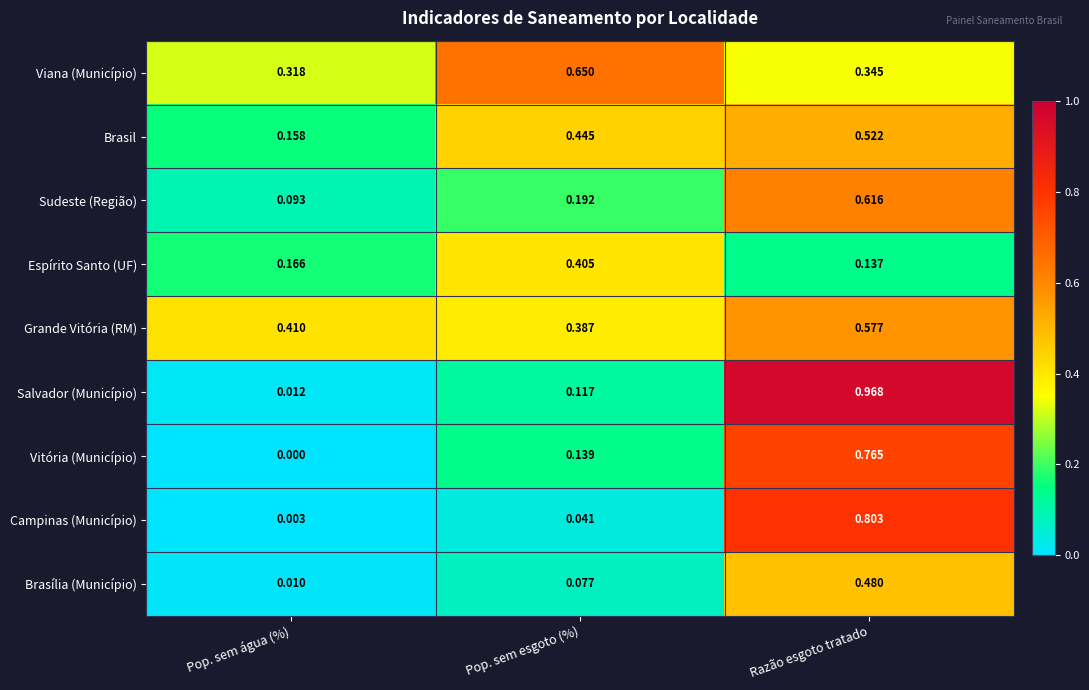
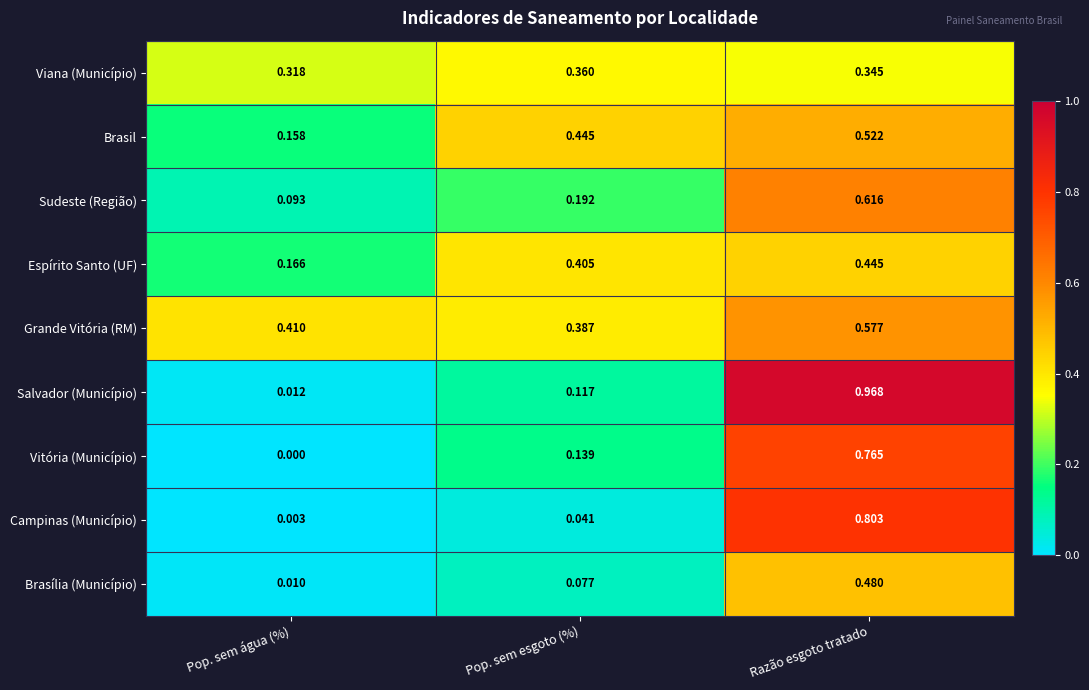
Viana (Município), Pop. sem esgoto (%): 0.650 -> 0.360
Espírito Santo (UF), Razão esgoto tratado: 0.137 -> 0.445
